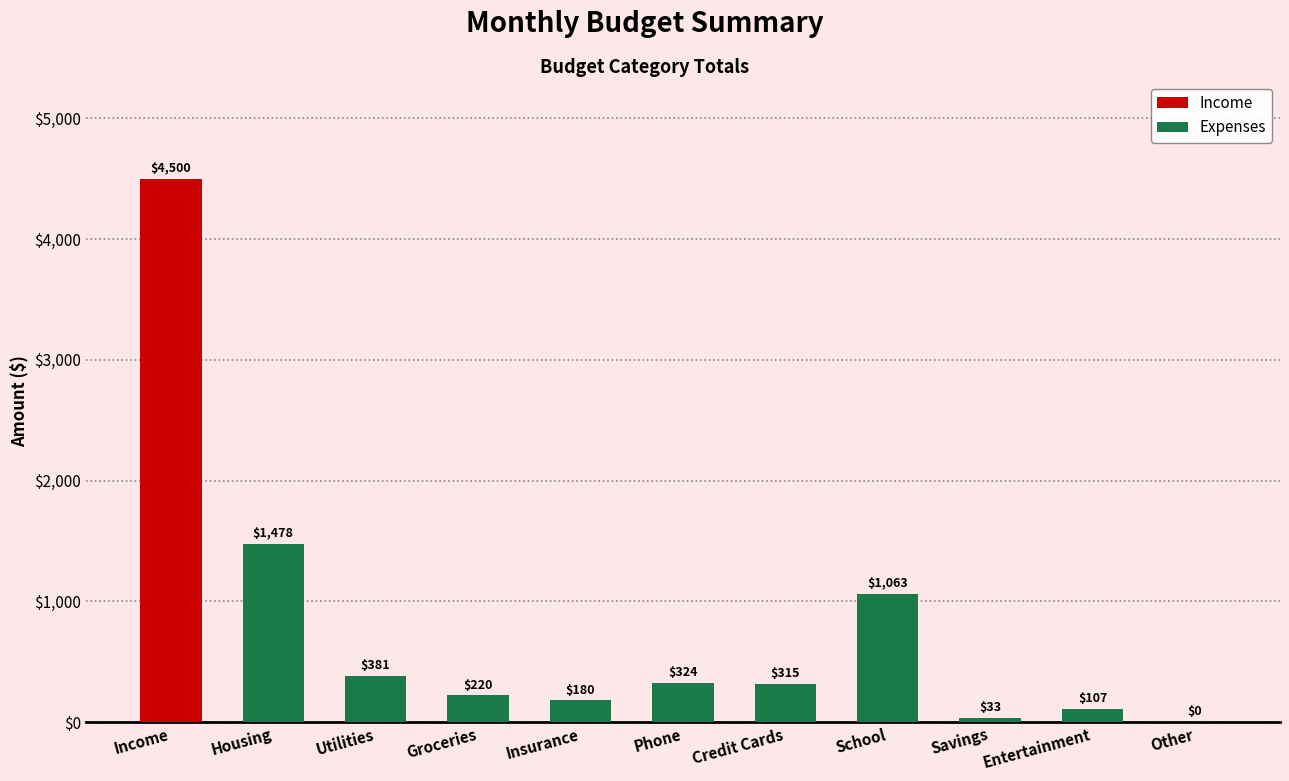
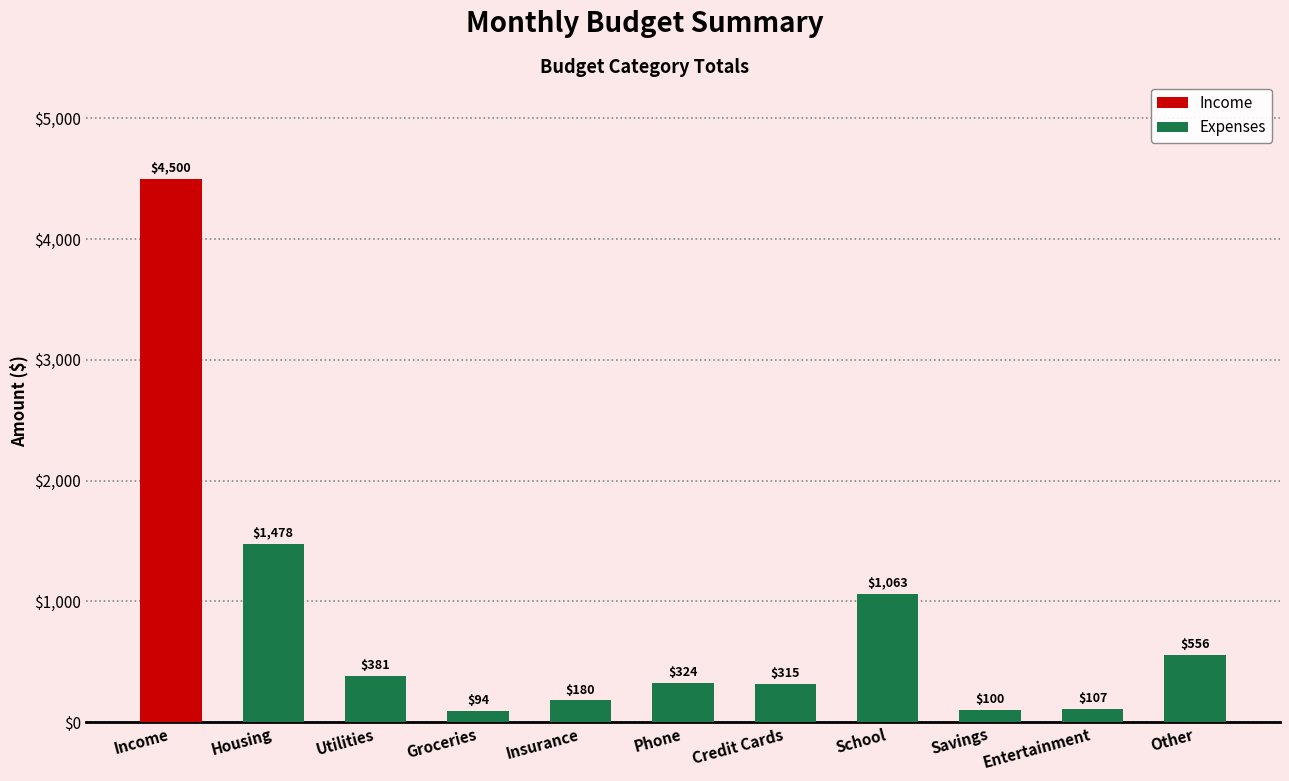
Expenses, Groceries: $220 -> $94
Expenses, Savings: $33 -> $100
Expenses, Other: $0 -> $556
